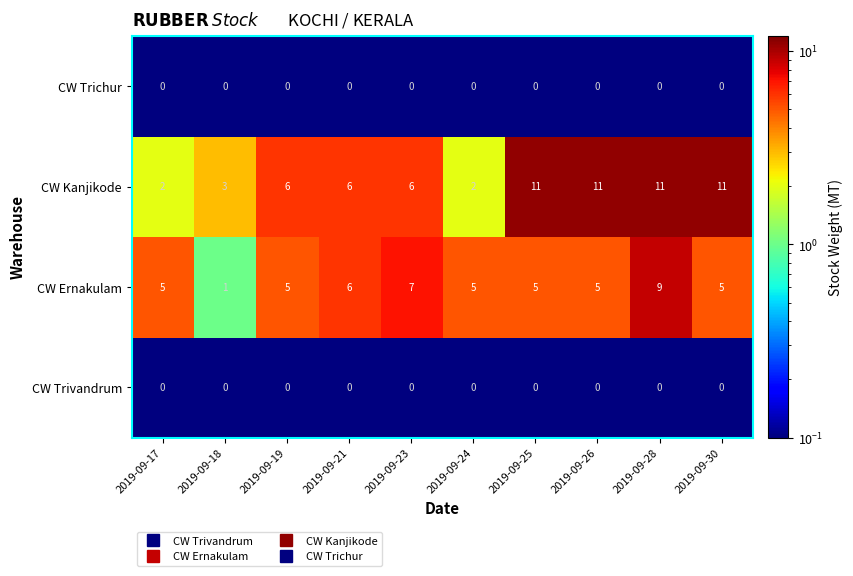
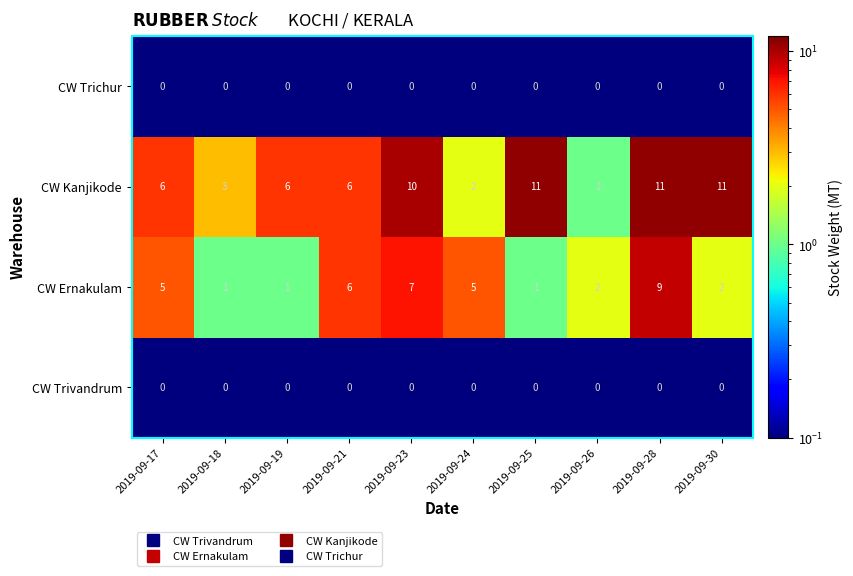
CW Kanjikode, 2019-09-17: 2 -> 6
CW Kanjikode, 2019-09-23: 6 -> 10
CW Kanjikode, 2019-09-26: 11 -> 1
CW Ernakulam, 2019-09-19: 5 -> 1
CW Ernakulam, 2019-09-25: 5 -> 1
CW Ernakulam, 2019-09-26: 5 -> 2
CW Ernakulam, 2019-09-30: 5 -> 2
